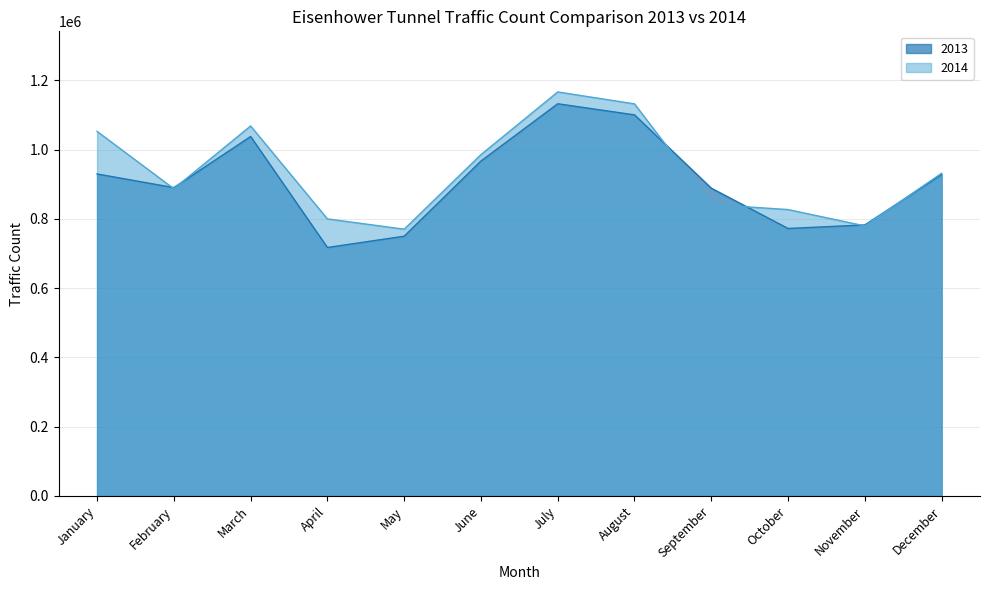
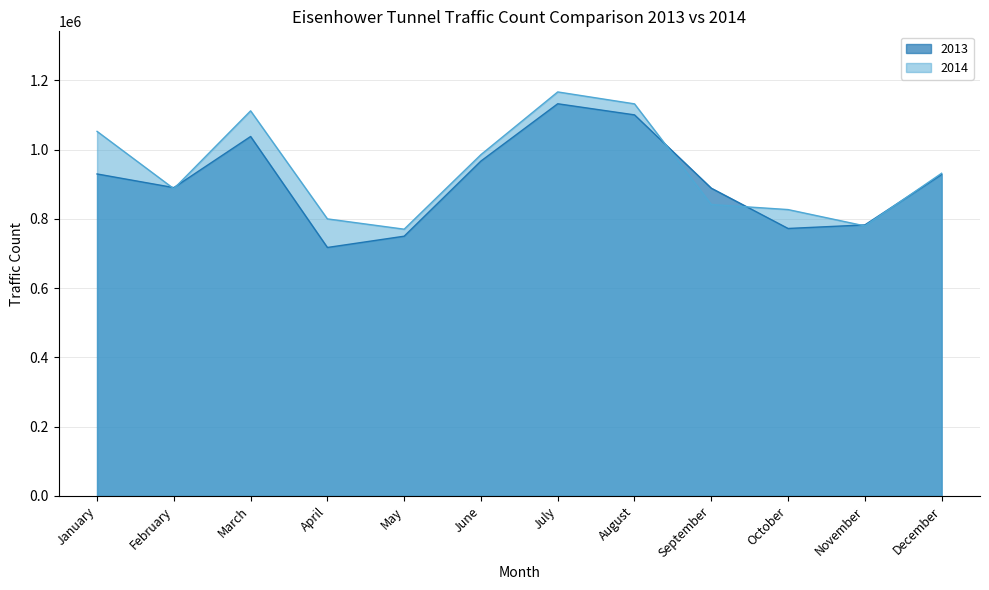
2014, March: 1070000 -> 1110000
